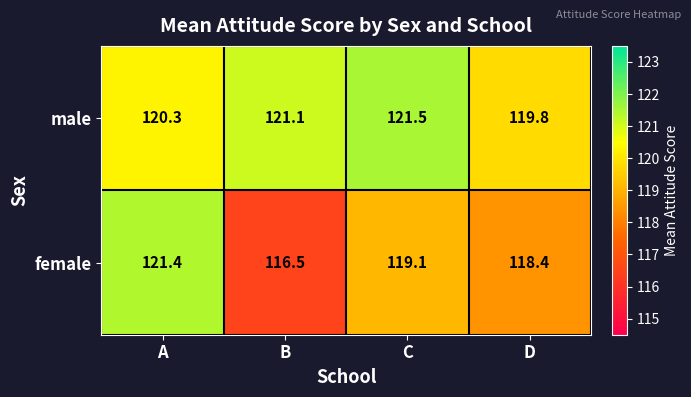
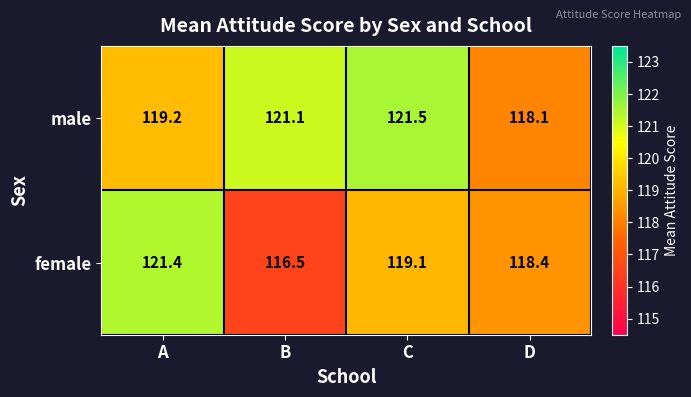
male, A: 120.3 -> 119.2
male, D: 119.8 -> 118.1
